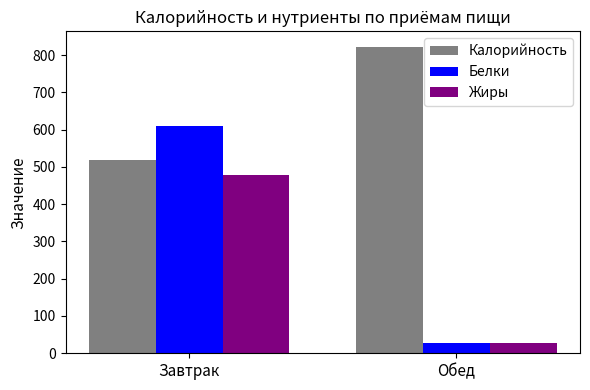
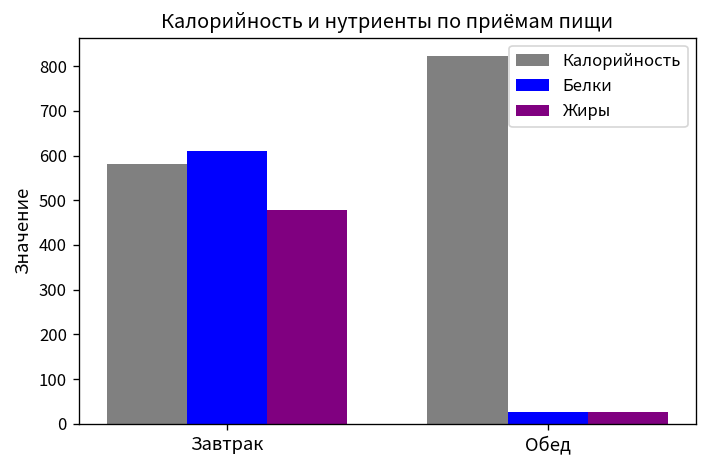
Калорийность, Завтрак: 520 -> 580
